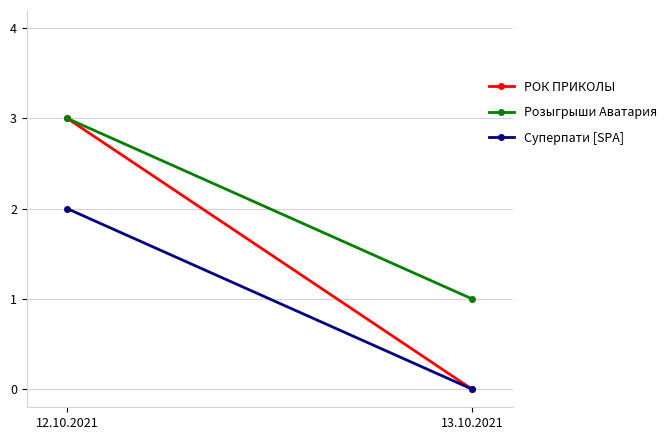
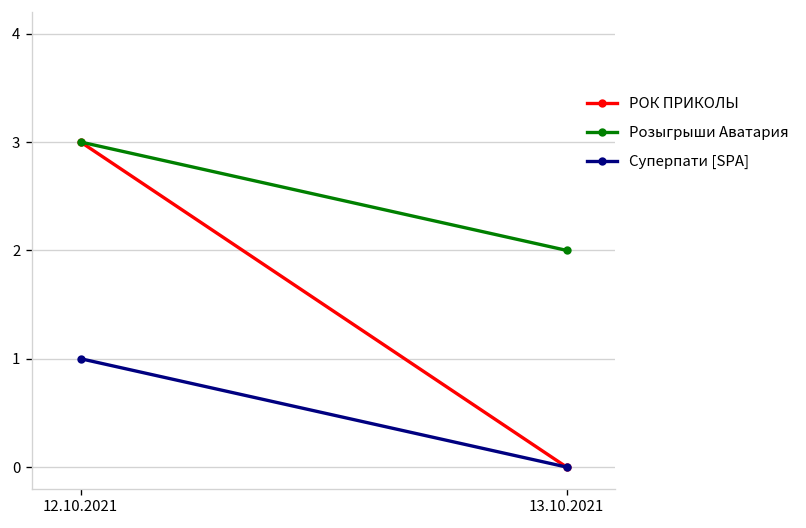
Суперпати [SPA], 12.10.2021: 2 -> 1
Розыгрыши Аватария, 13.10.2021: 1 -> 2
